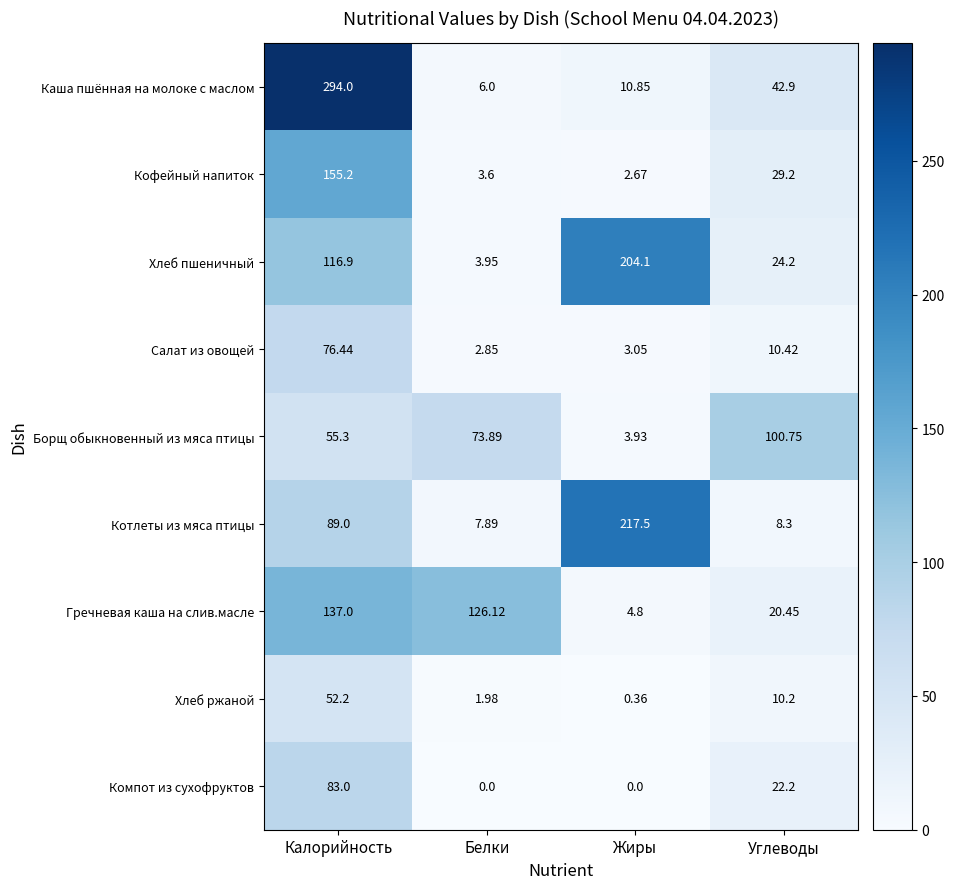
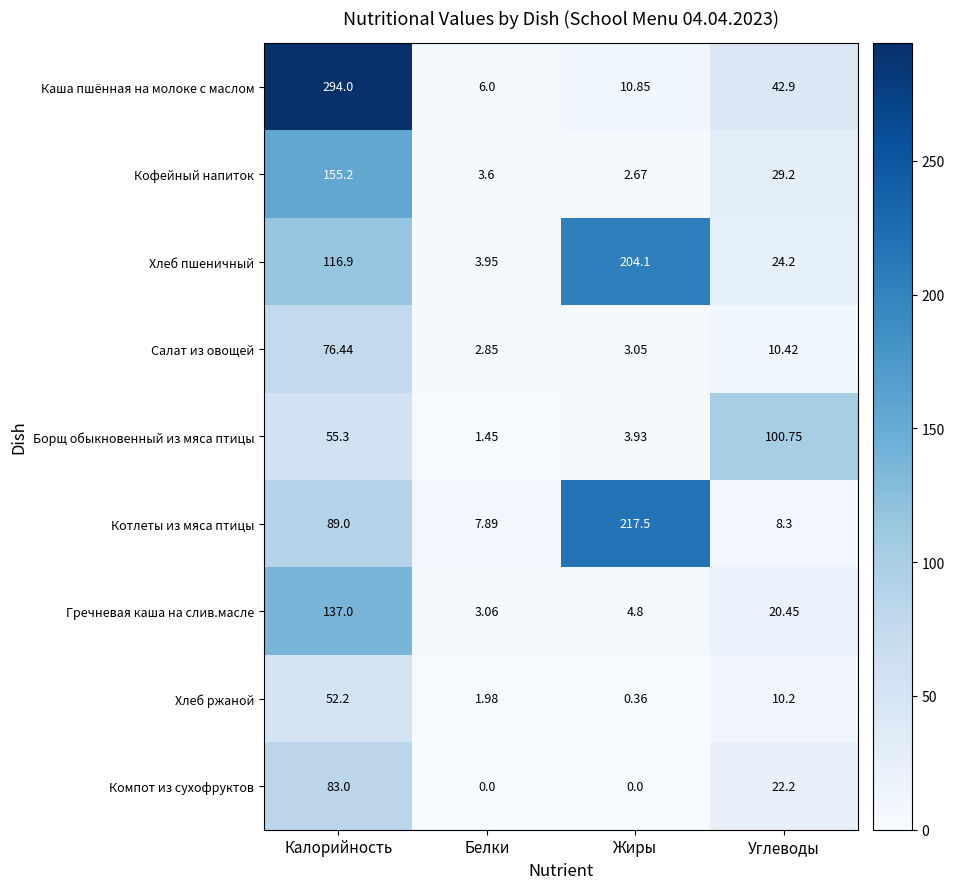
Борщ обыкновенный из мяса птицы, Белки: 73.89 -> 1.45
Гречневая каша на слив.масле, Белки: 126.12 -> 3.06
